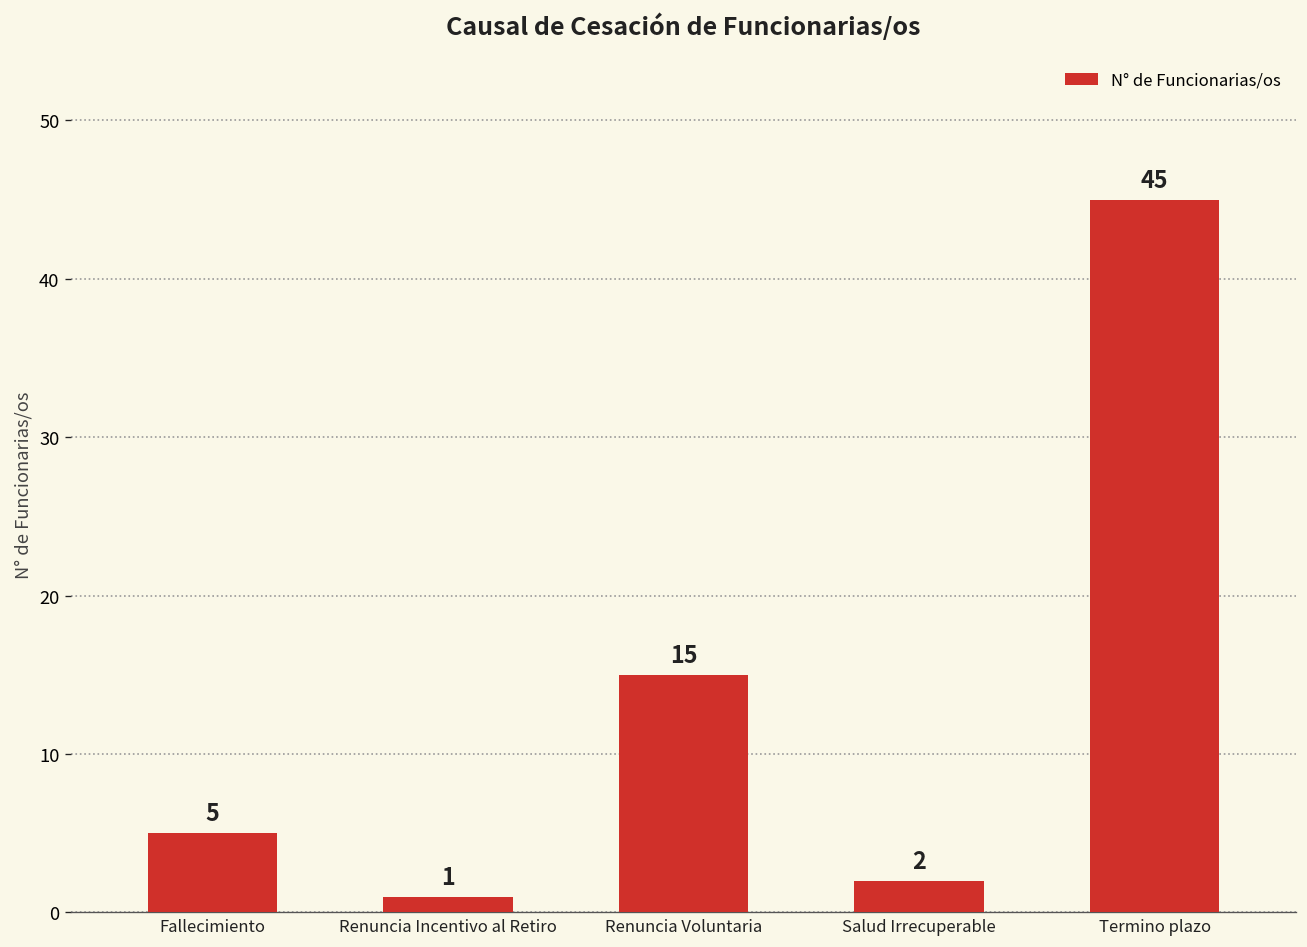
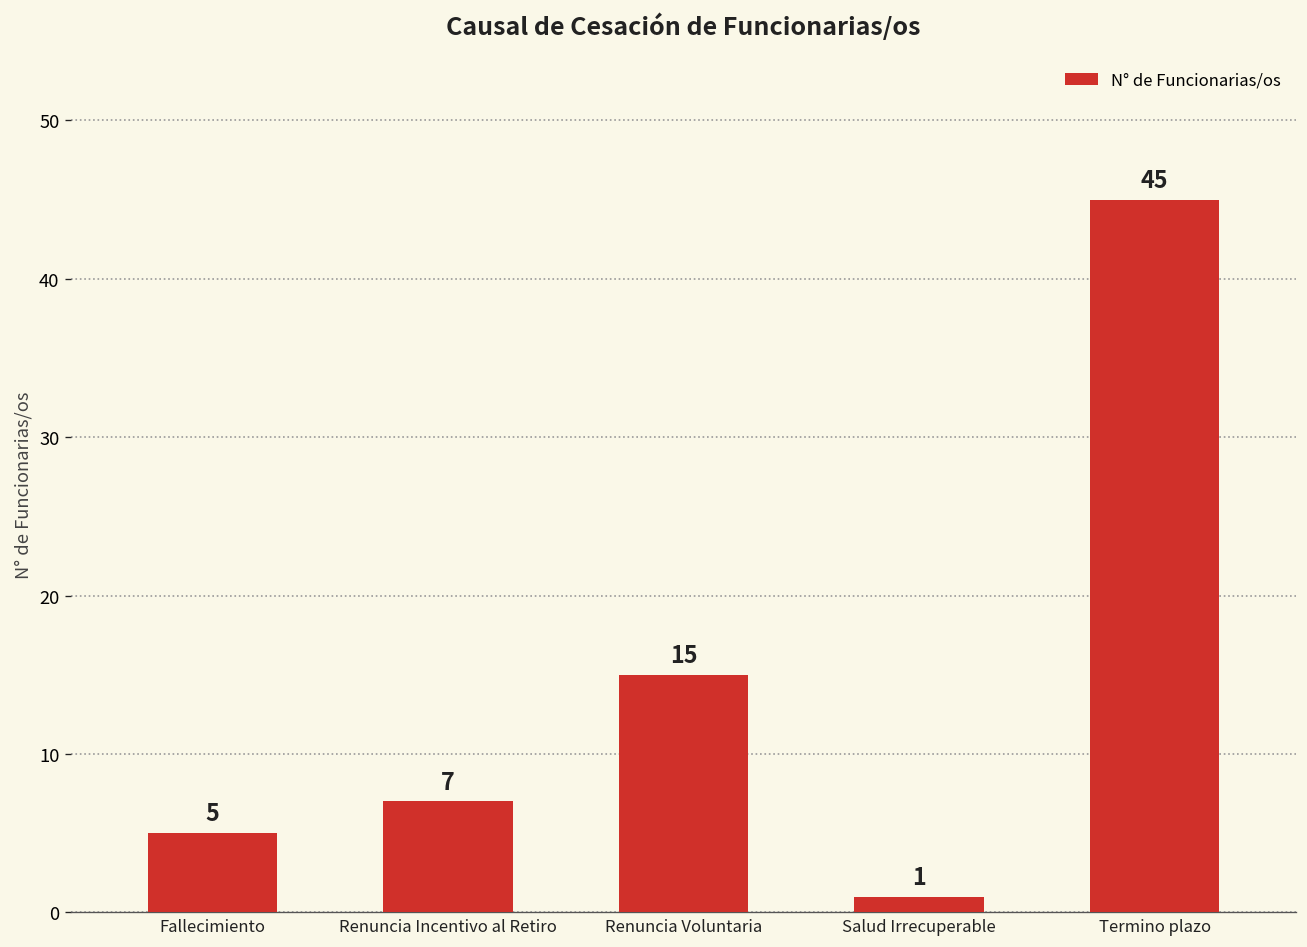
Renuncia Incentivo al Retiro: 1 -> 7
Salud Irrecuperable: 2 -> 1
